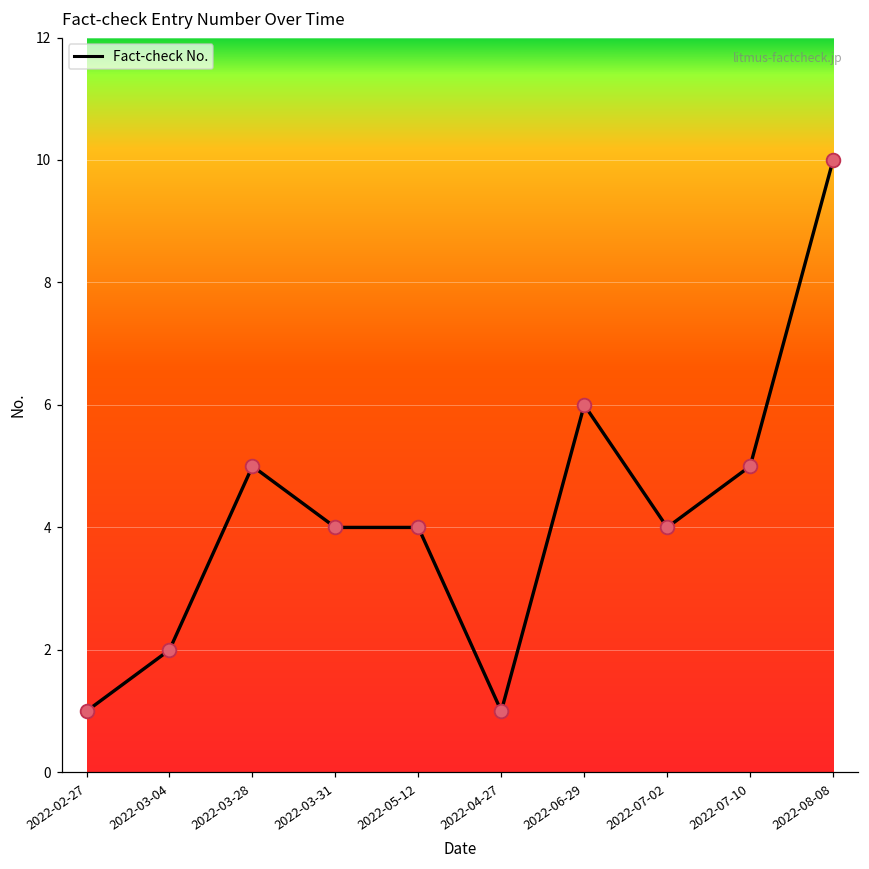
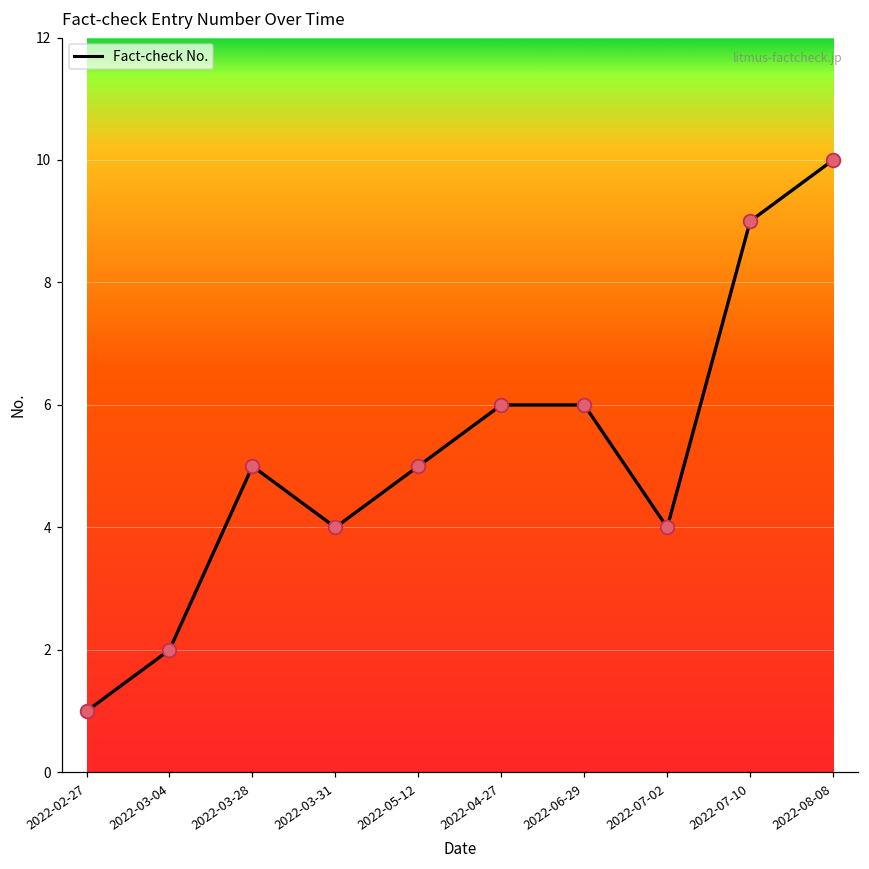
2022-05-12: 4 -> 5
2022-04-27: 1 -> 6
2022-07-10: 5 -> 9
